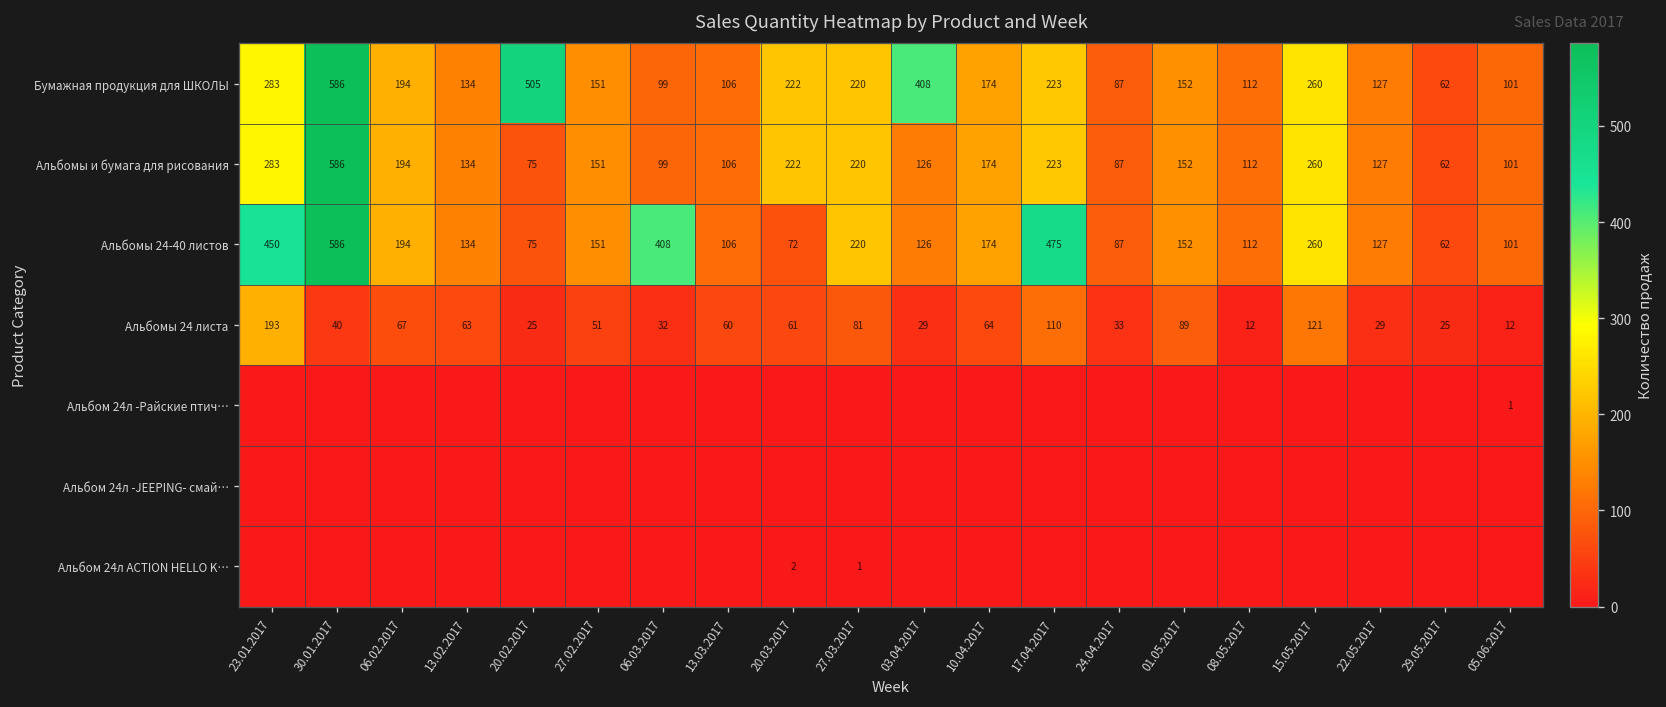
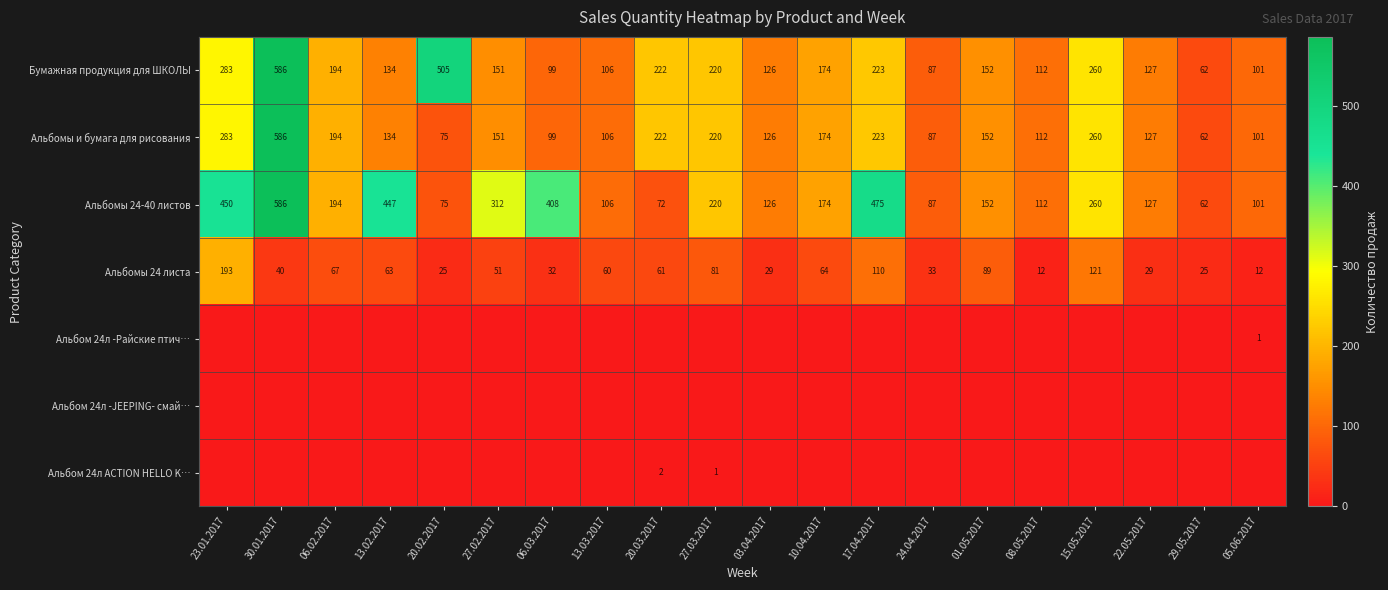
Бумажная продукция для ШКОЛЫ, 03.04.2017: 408 -> 126
Альбомы 24-40 листов, 13.02.2017: 134 -> 447
Альбомы 24-40 листов, 27.02.2017: 151 -> 312
